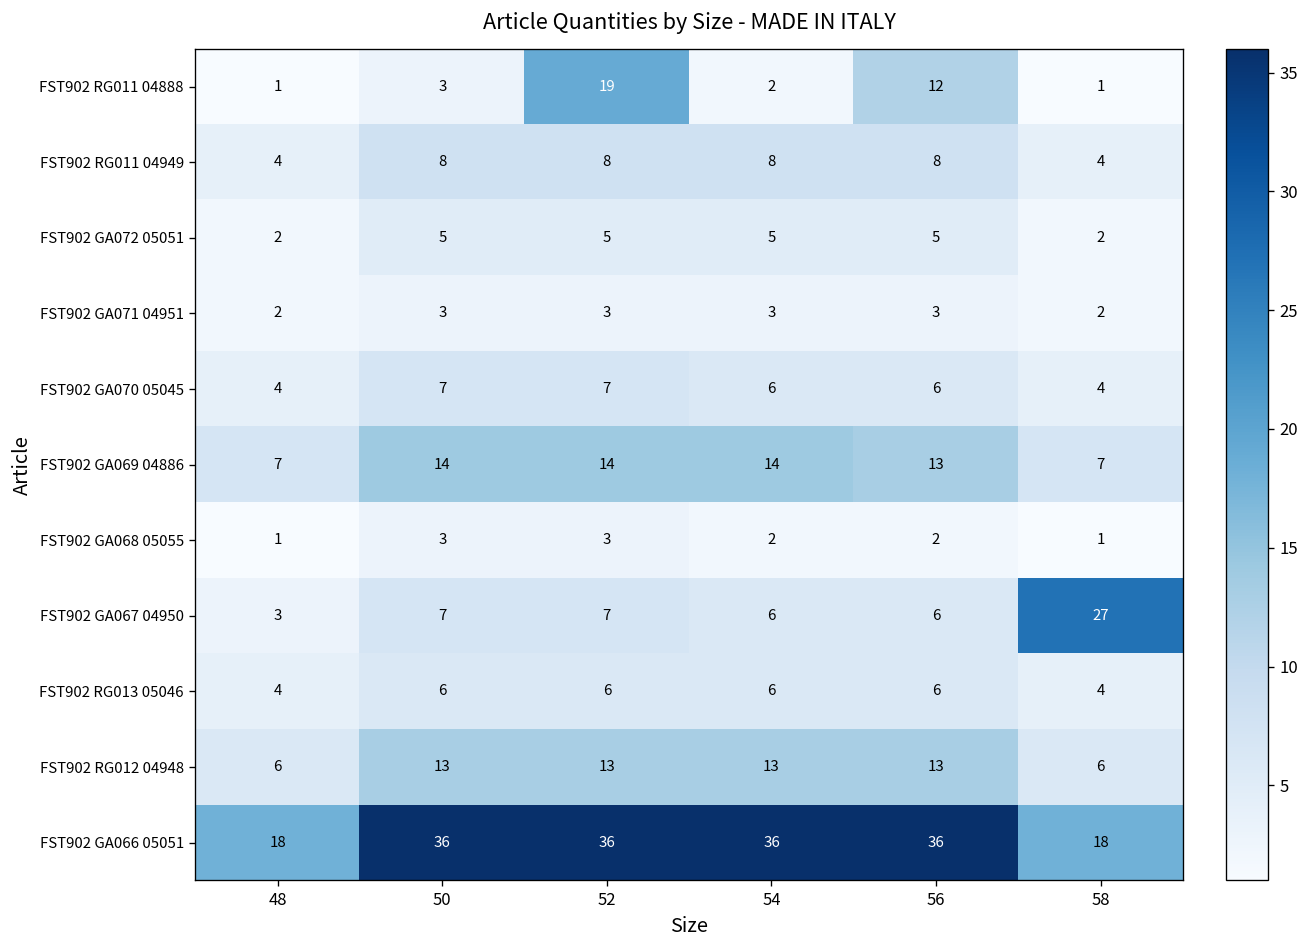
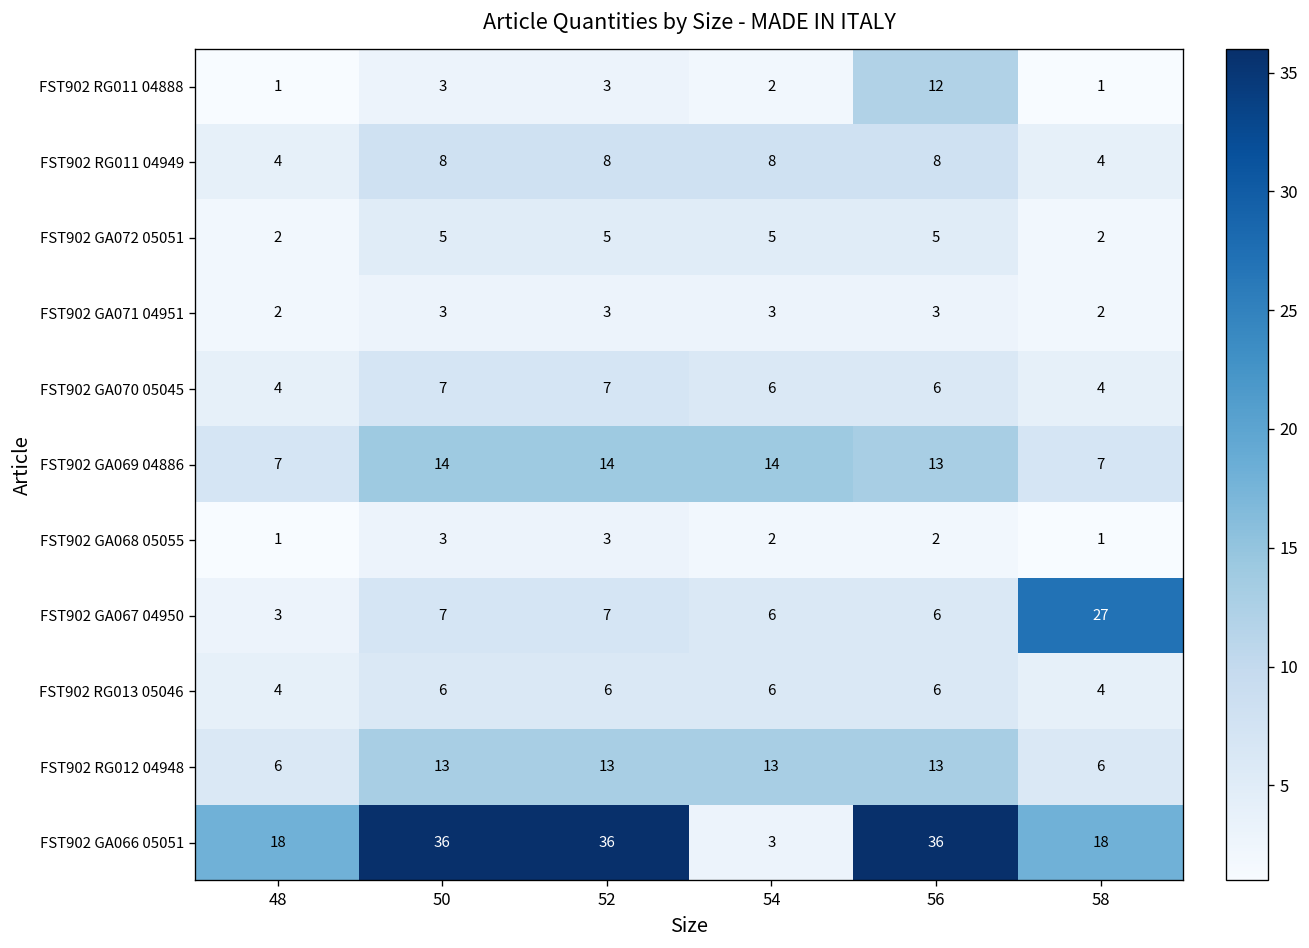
FST902 RG011 04888, 52: 19 -> 3
FST902 GA066 05051, 54: 36 -> 3
